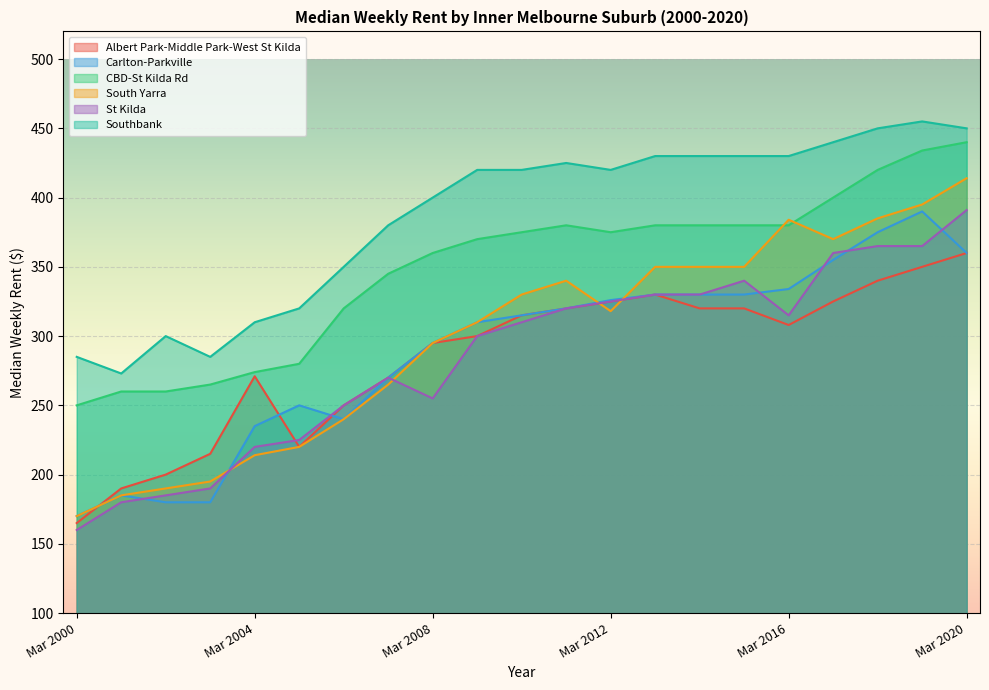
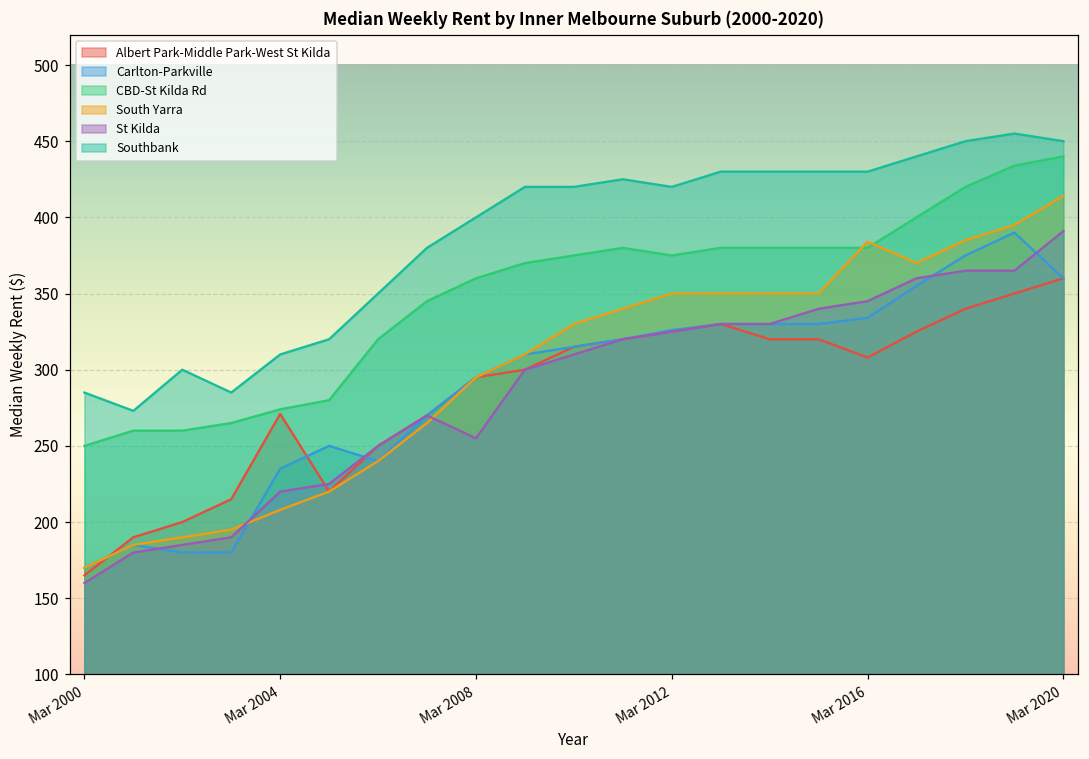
South Yarra, Mar 2004: 214 -> 208
South Yarra, Mar 2012: 318 -> 350
St Kilda, Mar 2016: 315 -> 345
